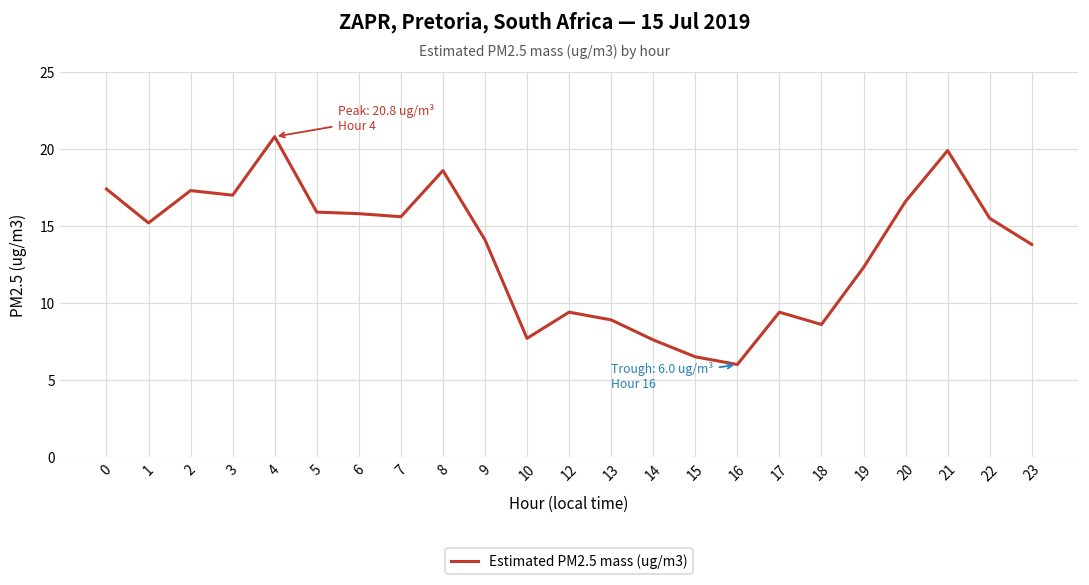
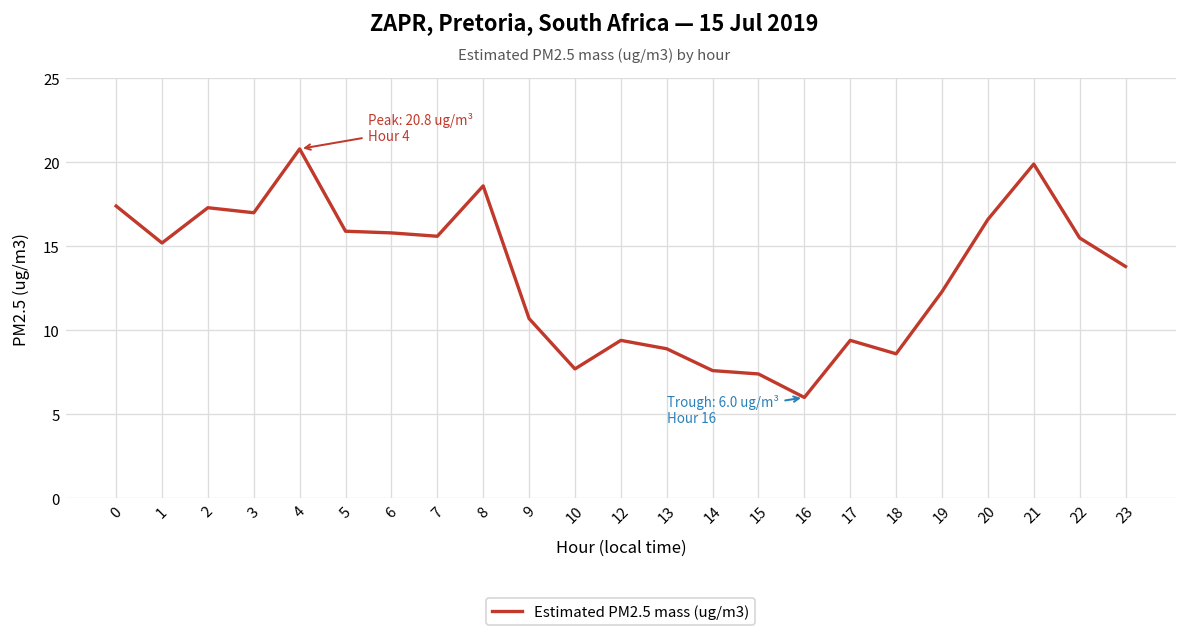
9: 14.1 -> 10.7
15: 6.5 -> 7.4
